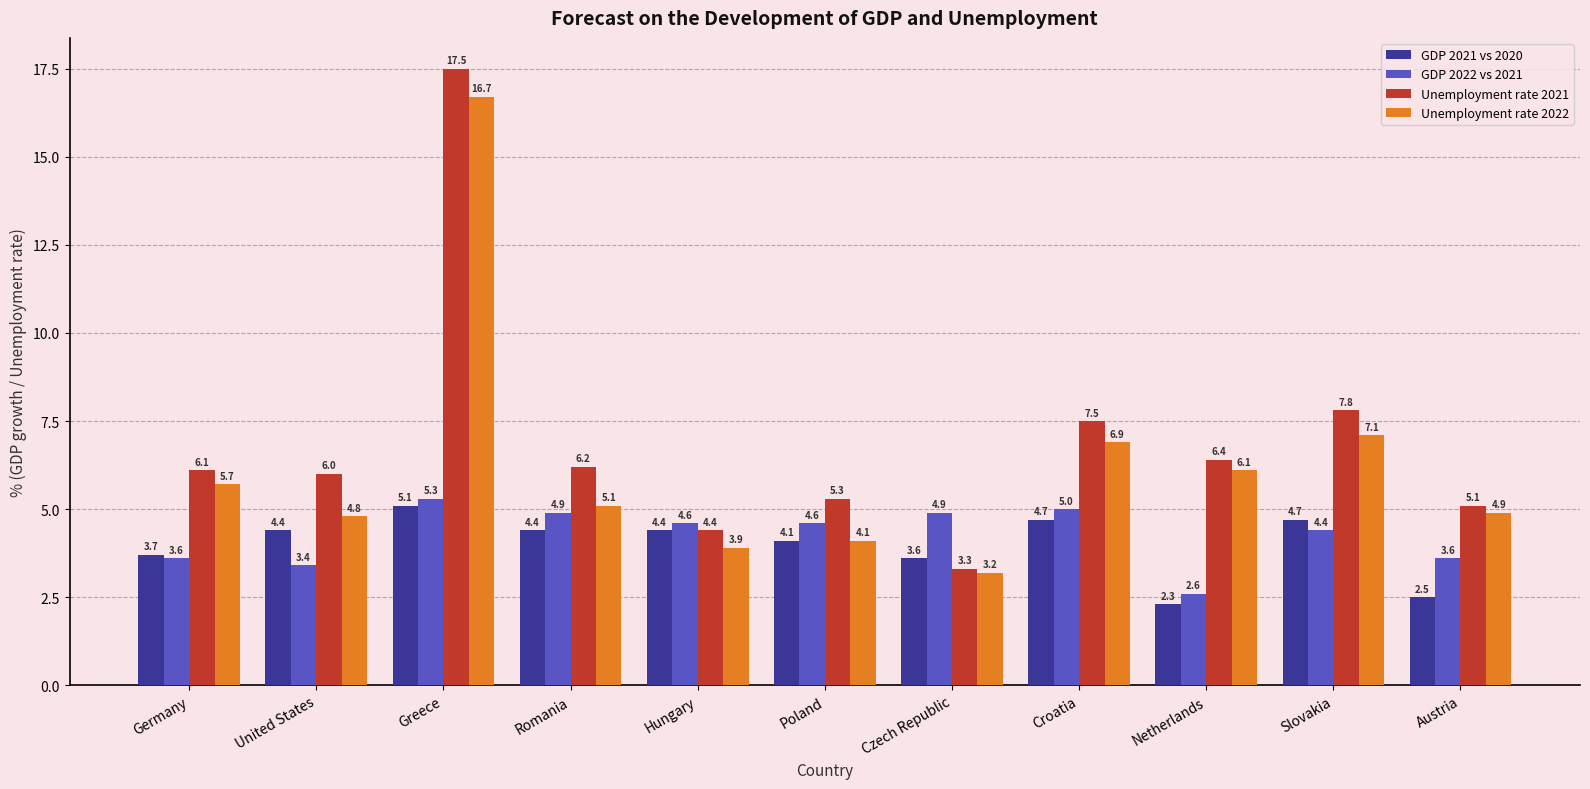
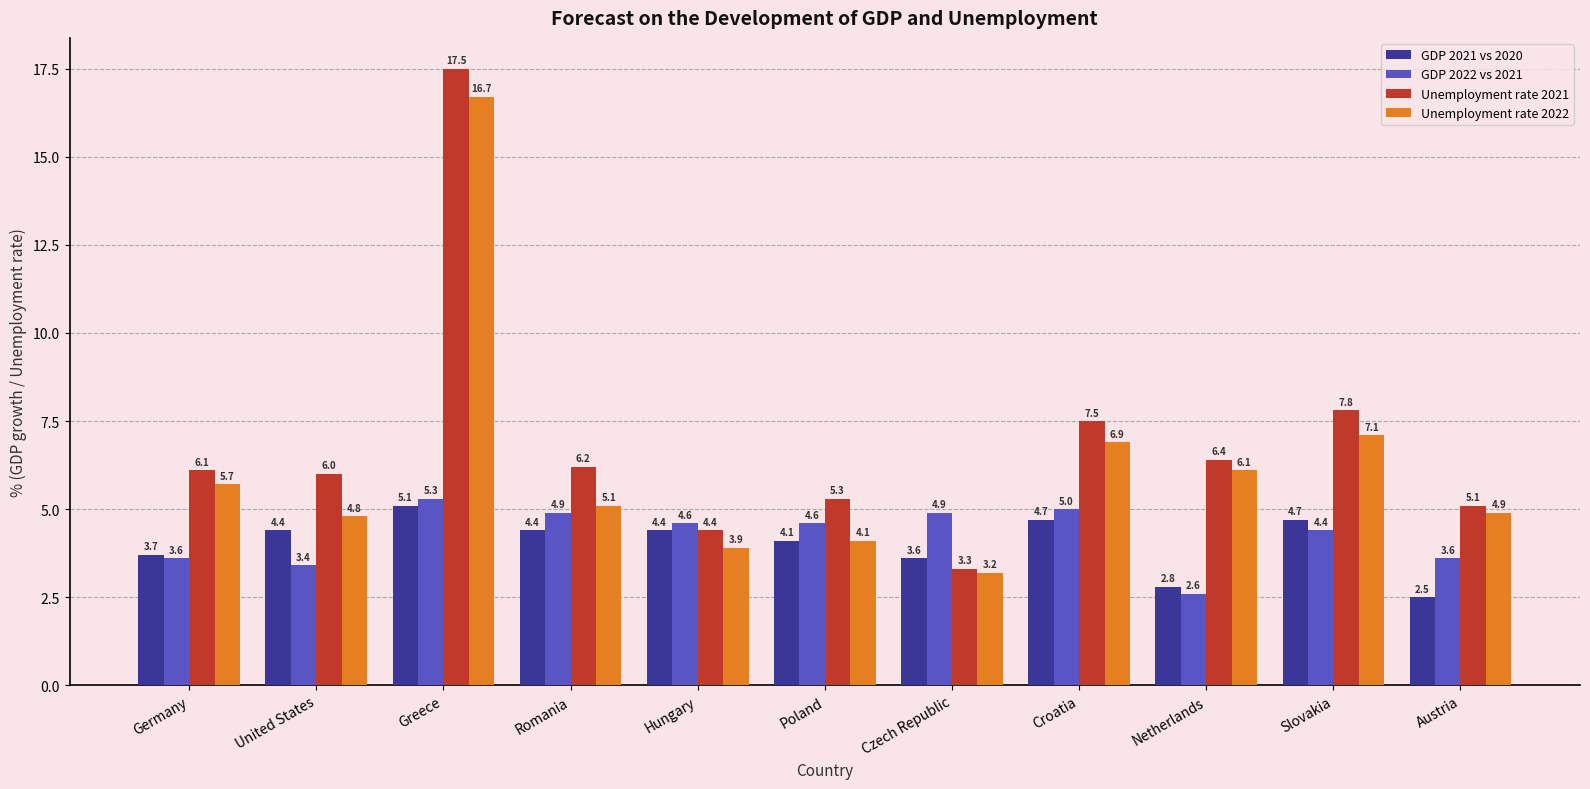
GDP 2021 vs 2020, Netherlands: 2.3 -> 2.8
